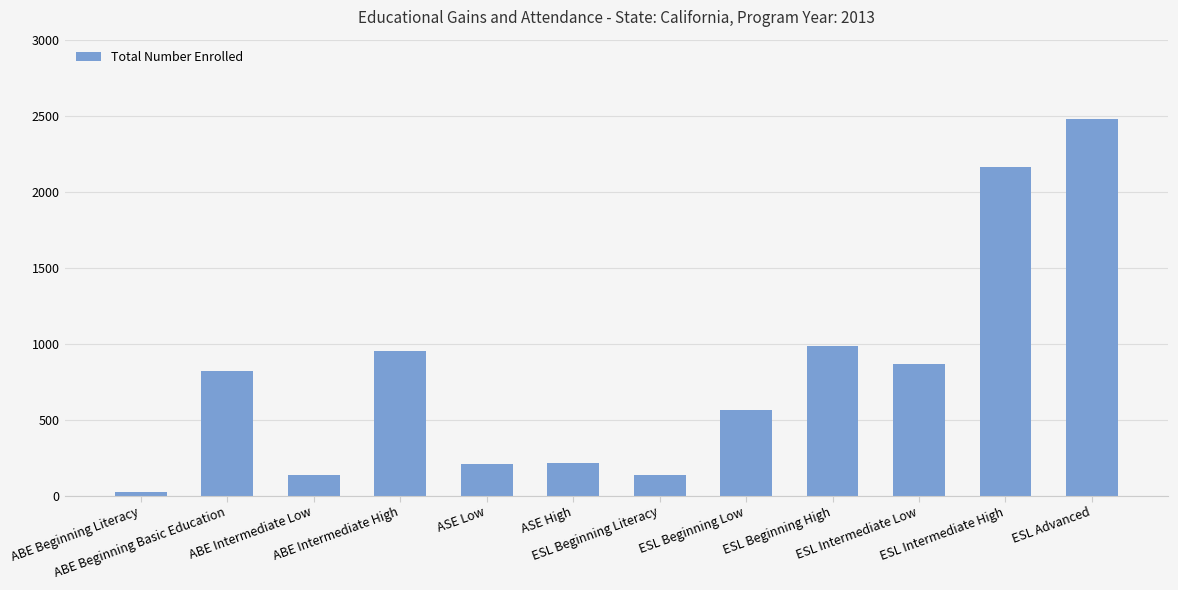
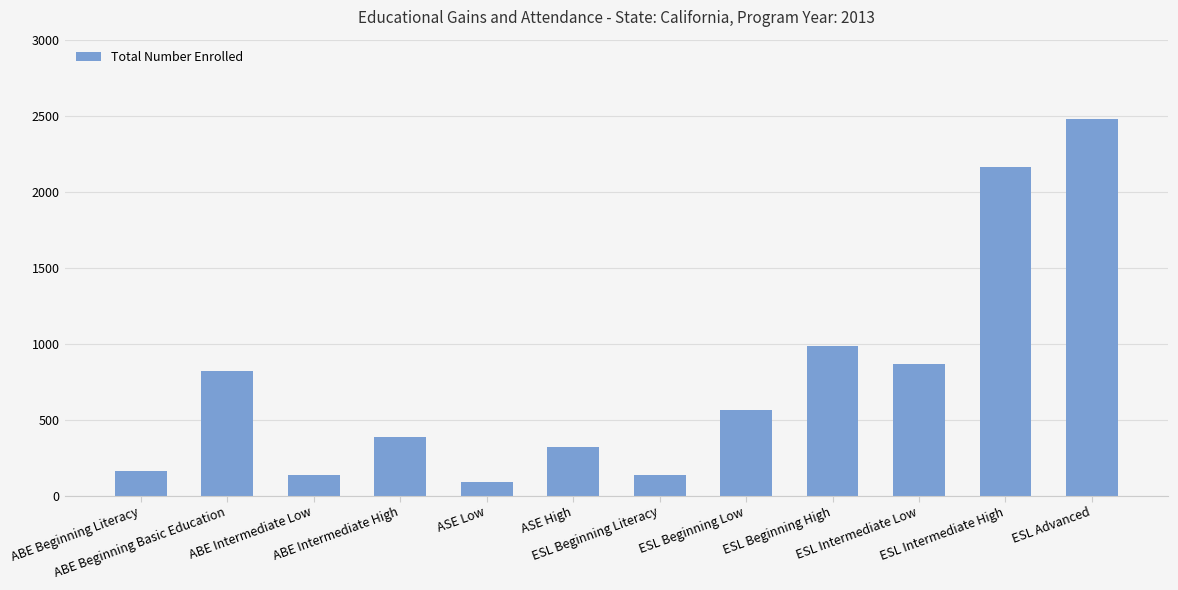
ABE Beginning Literacy: 20 -> 160
ABE Intermediate High: 950 -> 390
ASE Low: 210 -> 90
ASE High: 210 -> 320
